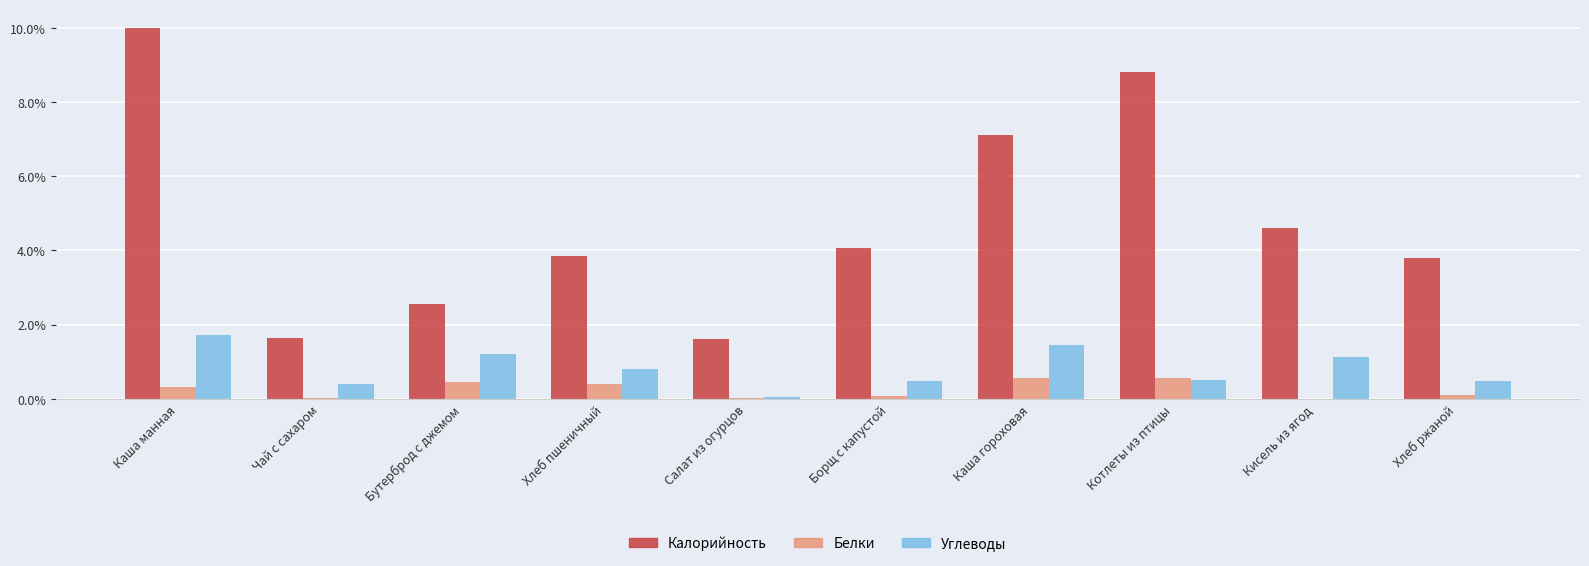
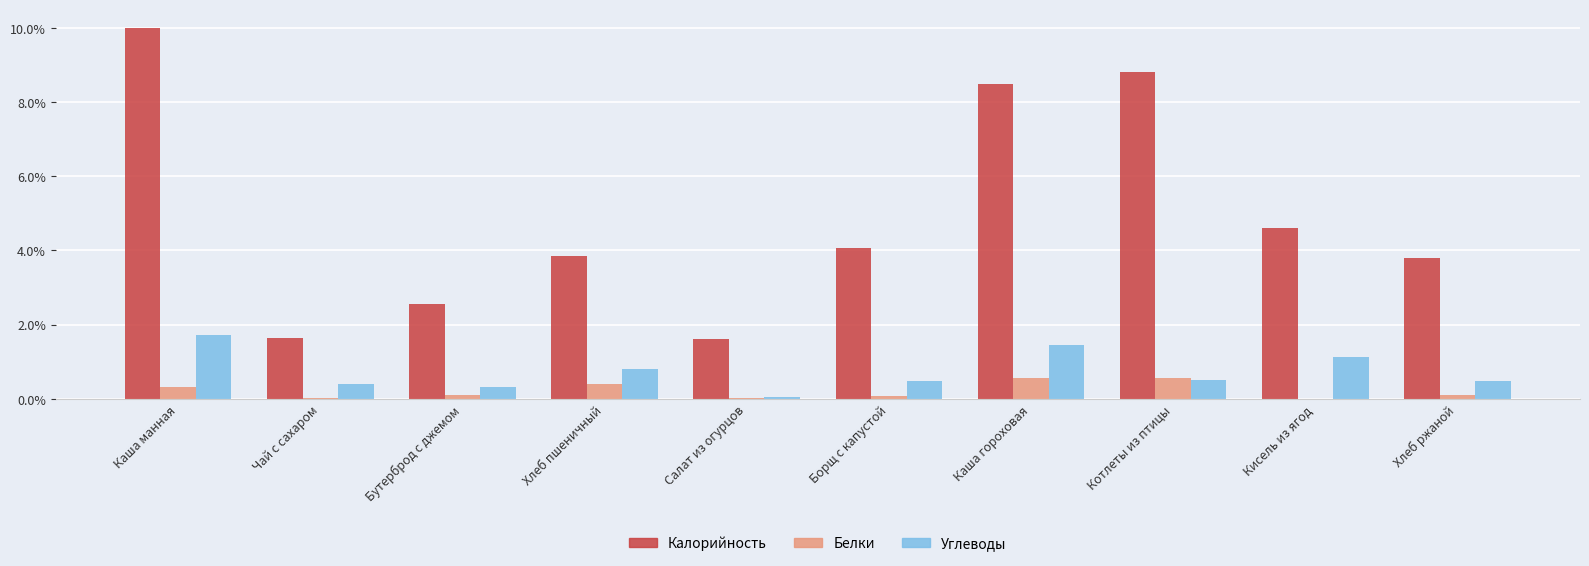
Белки, Бутерброд с джемом: 0.5% -> 0.1%
Углеводы, Бутерброд с джемом: 1.2% -> 0.3%
Калорийность, Каша гороховая: 7.1% -> 8.5%
